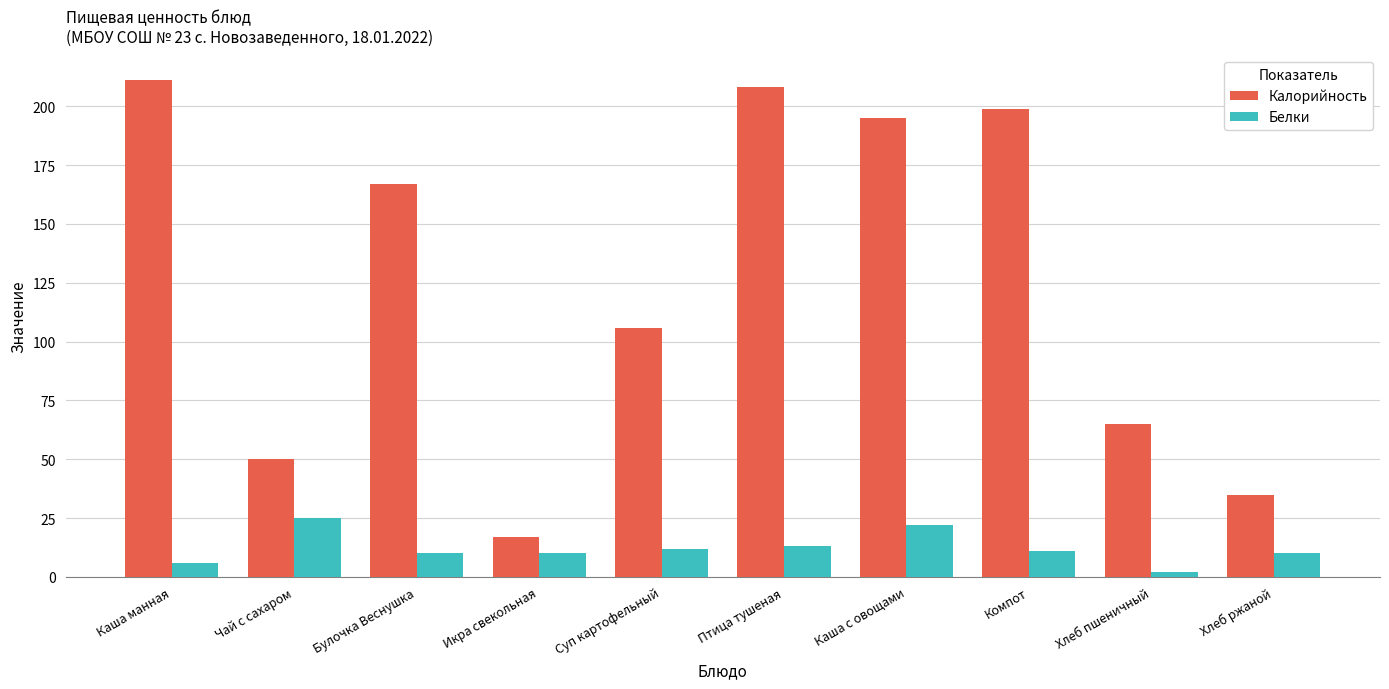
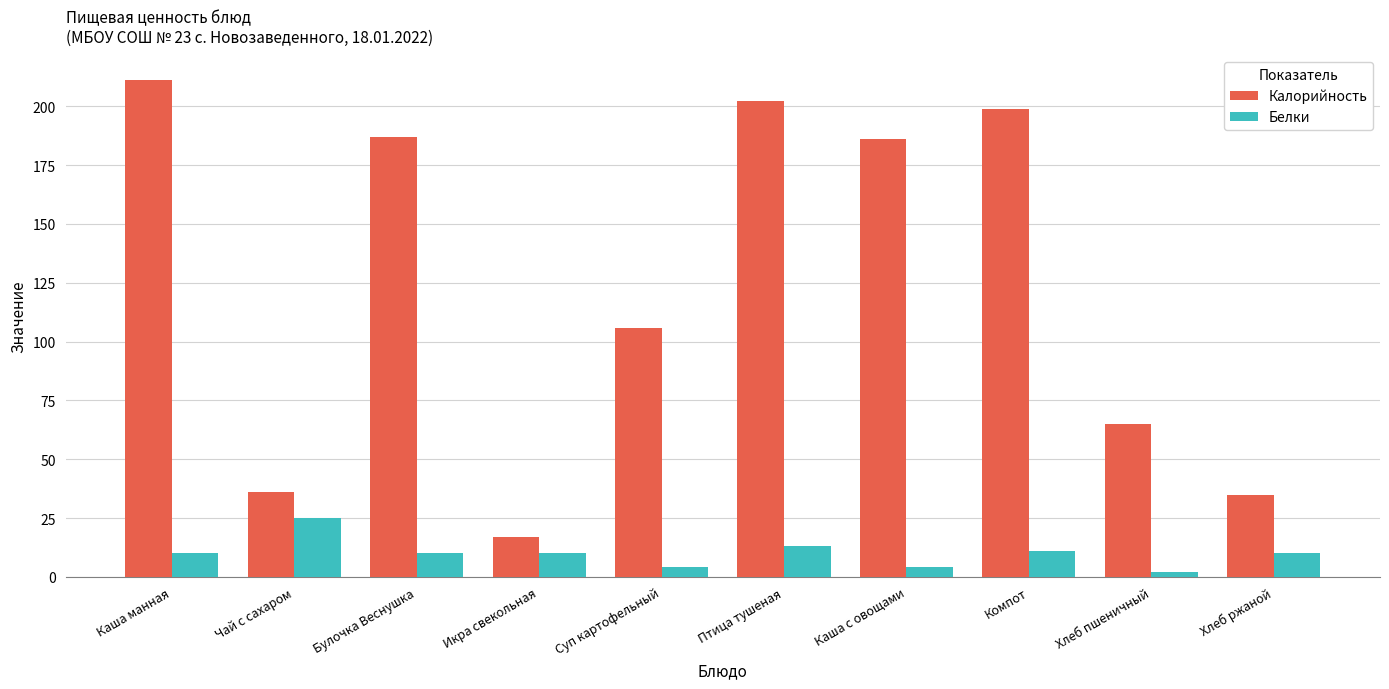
Белки, Каша манная: 6 -> 10
Калорийность, Чай с сахаром: 50 -> 36
Калорийность, Булочка Веснушка: 167 -> 187
Белки, Суп картофельный: 12 -> 4
Калорийность, Птица тушеная: 208 -> 202
Калорийность, Каша с овощами: 195 -> 186
Белки, Каша с овощами: 22 -> 4
